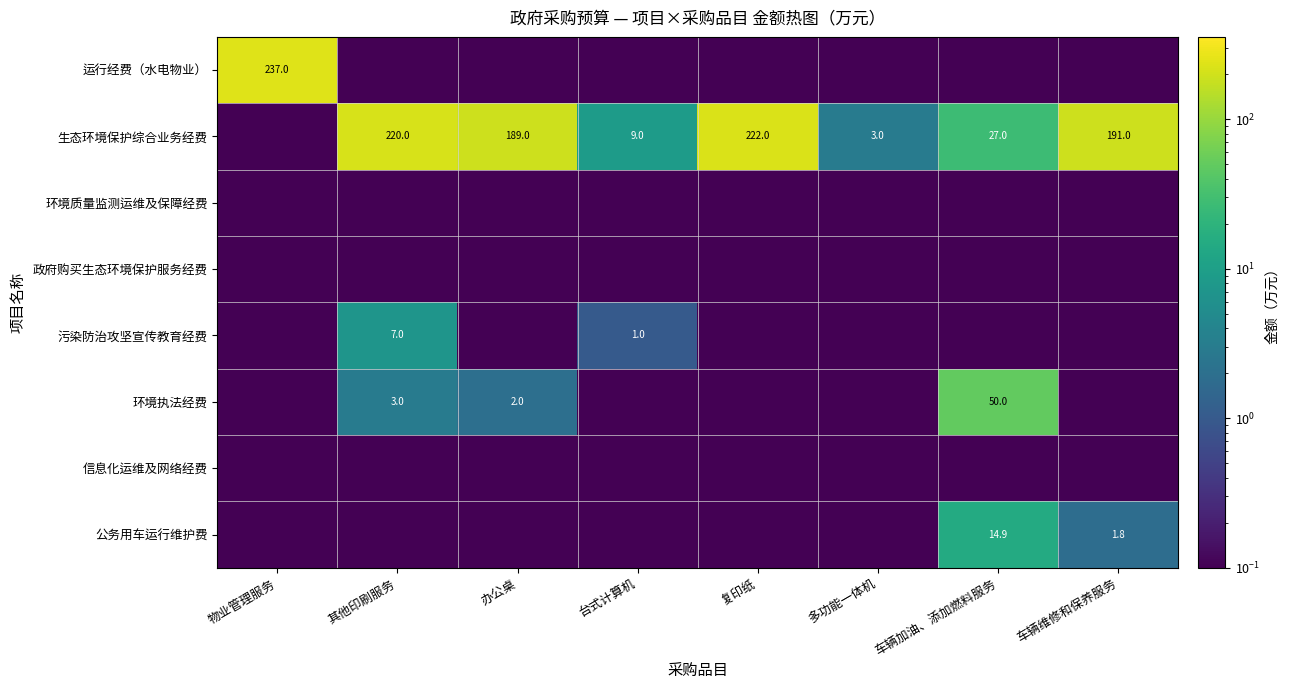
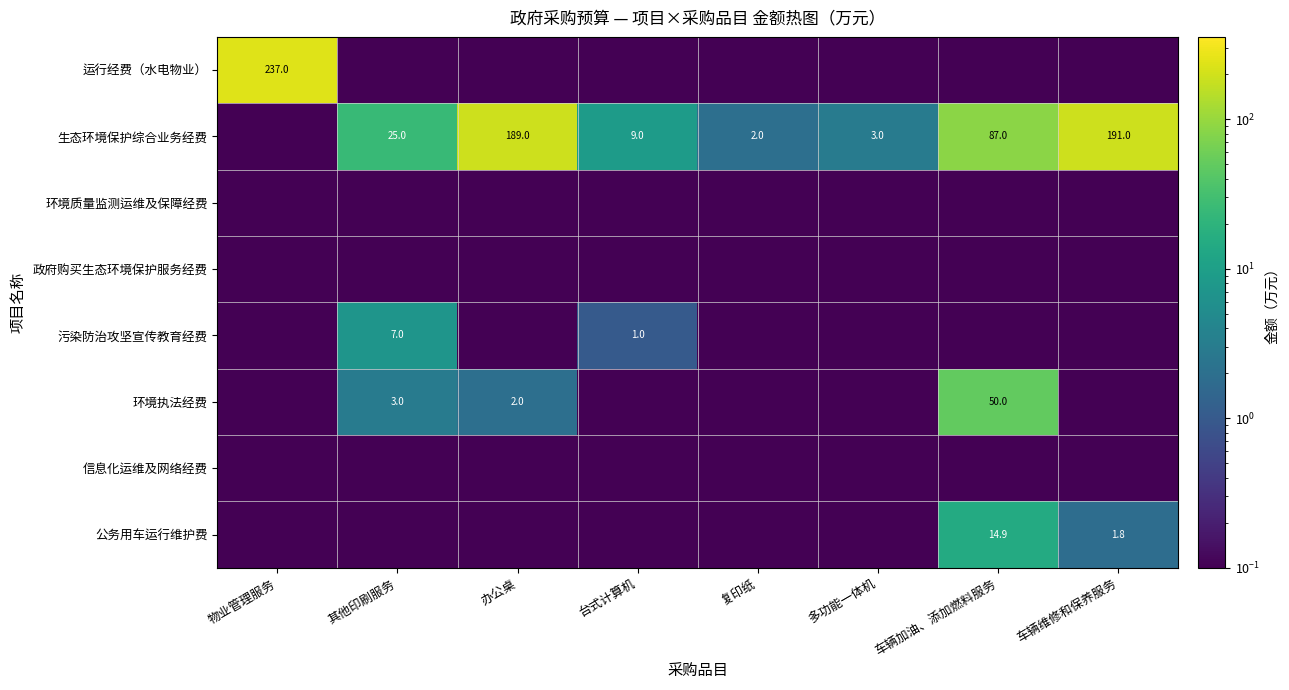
生态环境保护综合业务经费, 其他印刷服务: 220.0 -> 25.0
生态环境保护综合业务经费, 复印纸: 222.0 -> 2.0
生态环境保护综合业务经费, 车辆加油、添加燃料服务: 27.0 -> 87.0
